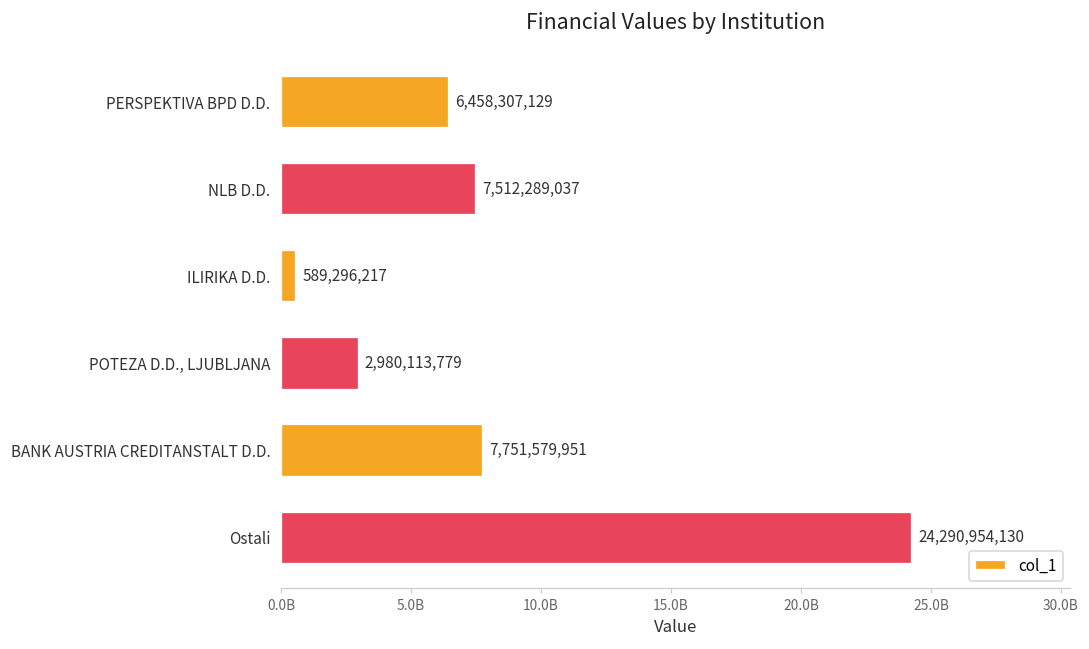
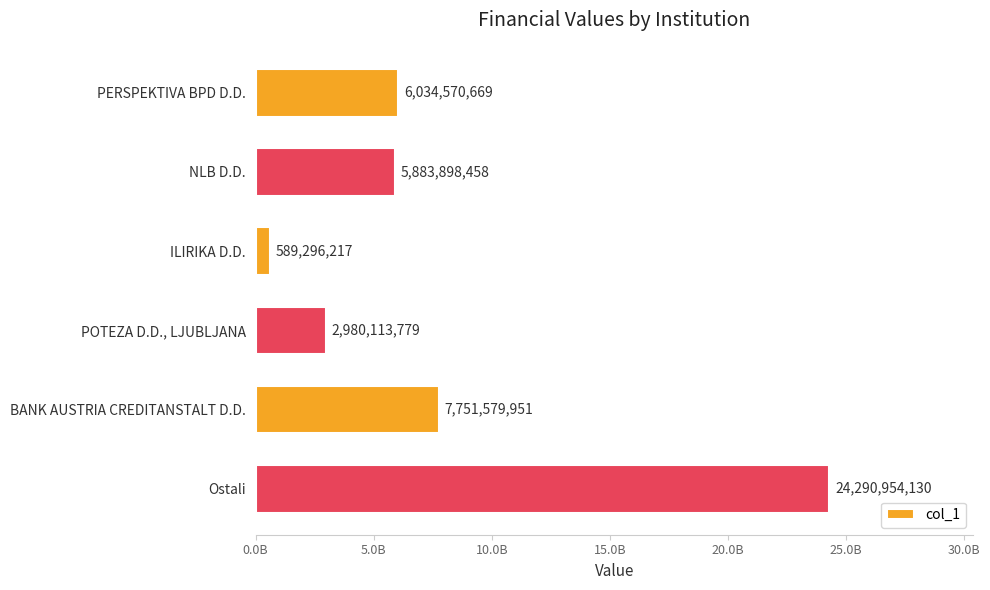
PERSPEKTIVA BPD D.D.: 6,458,307,129 -> 6,034,570,669
NLB D.D.: 7,512,289,037 -> 5,883,898,458
